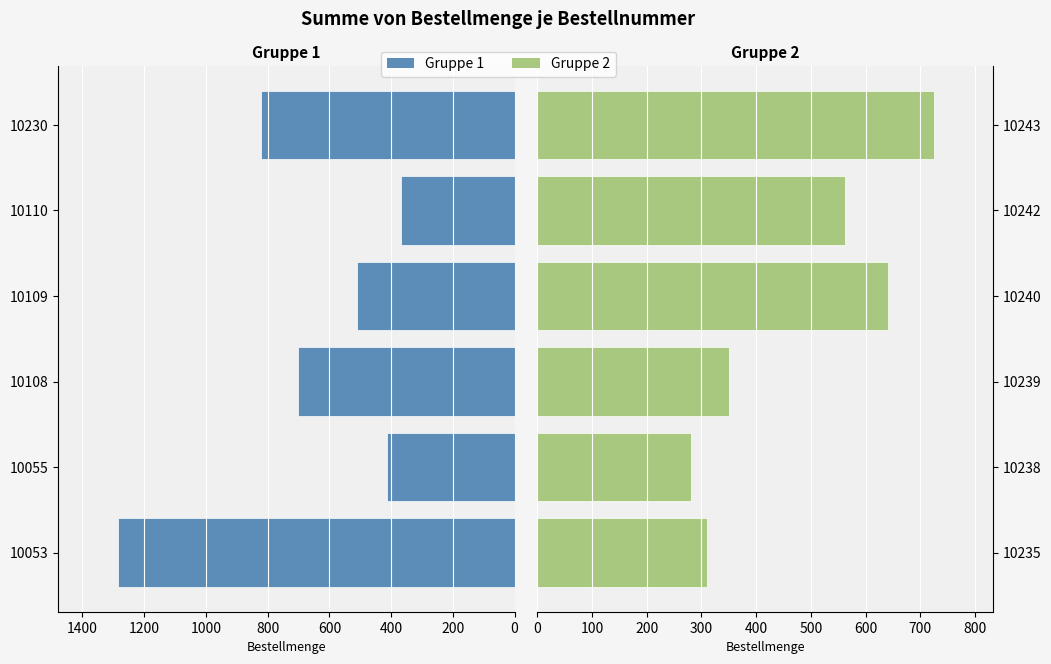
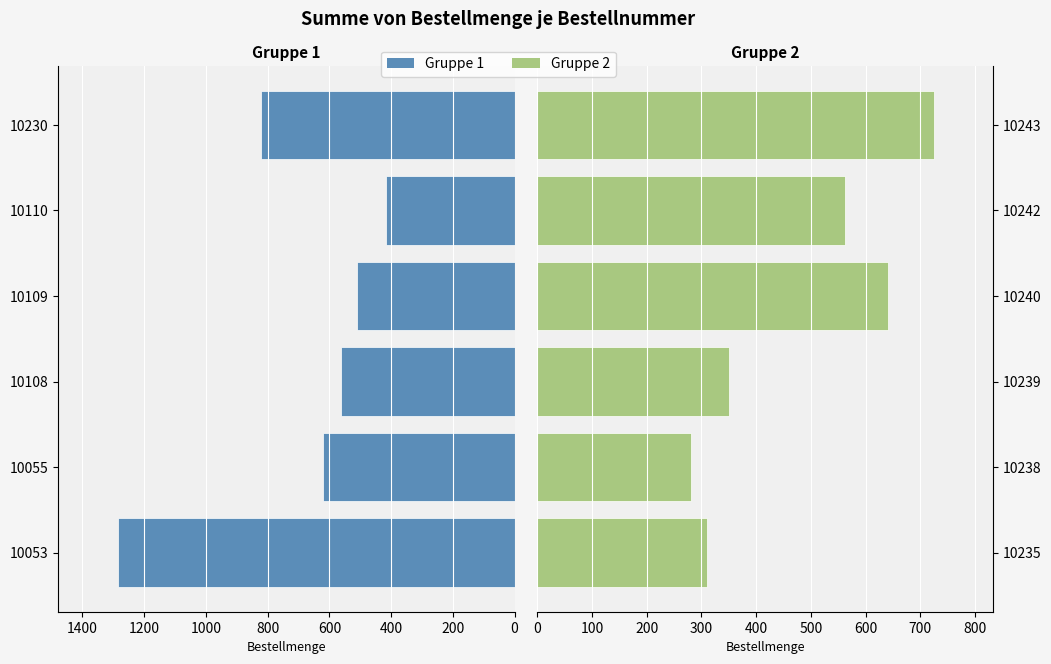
Gruppe 1, 10110: 370 -> 420
Gruppe 1, 10108: 700 -> 560
Gruppe 1, 10055: 410 -> 620
